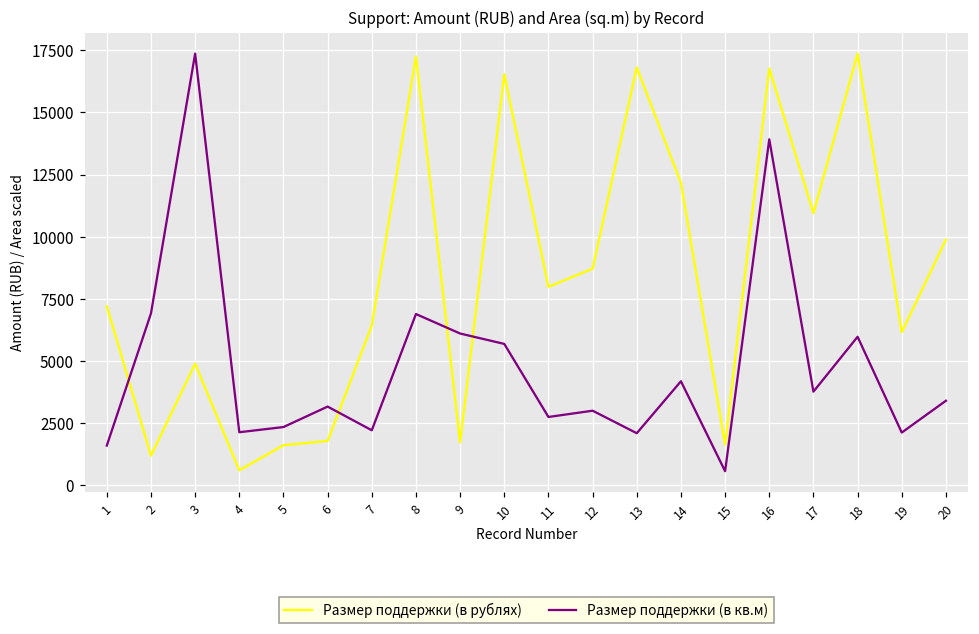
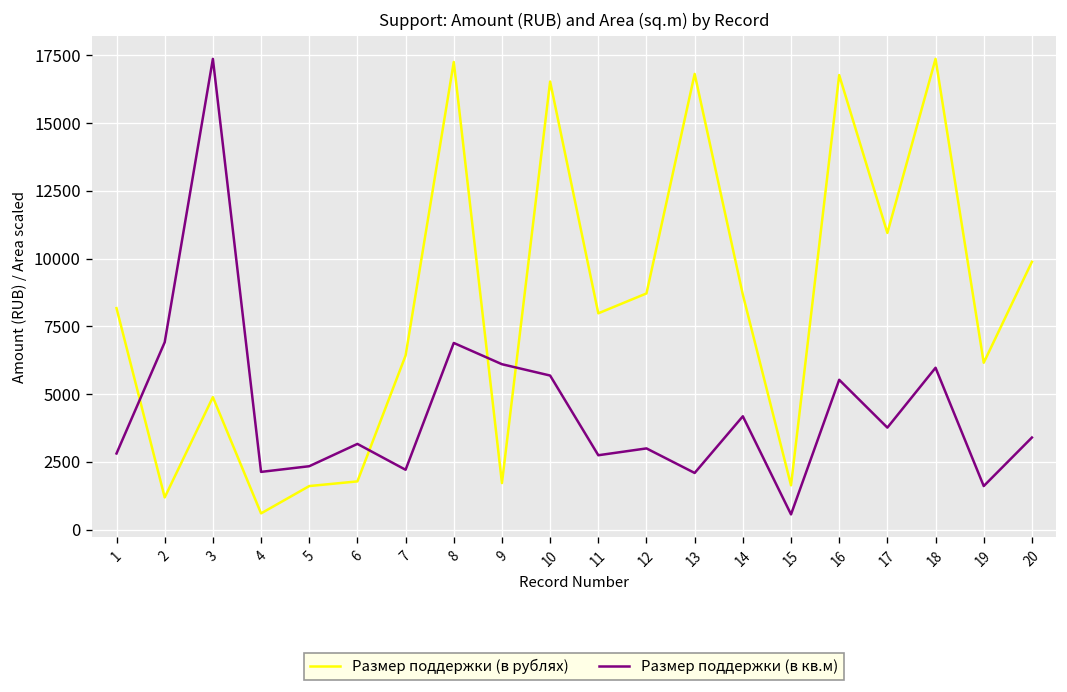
Размер поддержки (в рублях), 1: 7200 -> 8200
Размер поддержки (в кв.м), 1: 1600 -> 2800
Размер поддержки (в рублях), 14: 12200 -> 8700
Размер поддержки (в кв.м), 16: 13900 -> 5500
Размер поддержки (в кв.м), 19: 2100 -> 1600
